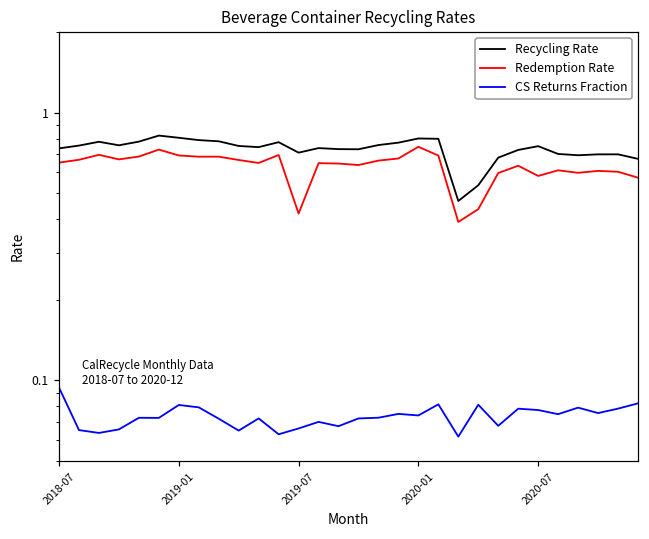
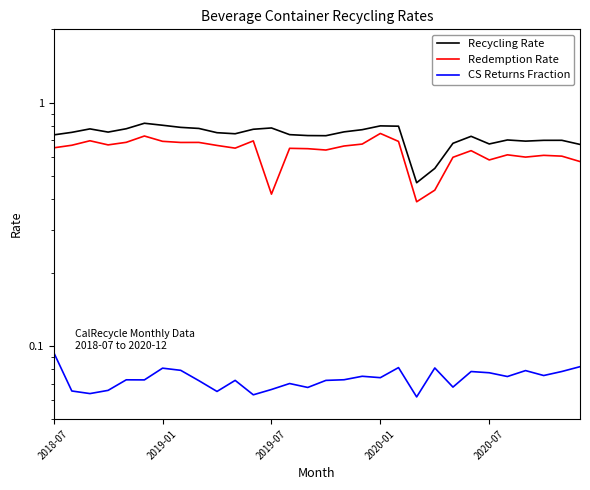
Recycling Rate, 2019-07: 0.71 -> 0.79
Recycling Rate, 2020-07: 0.75 -> 0.68
